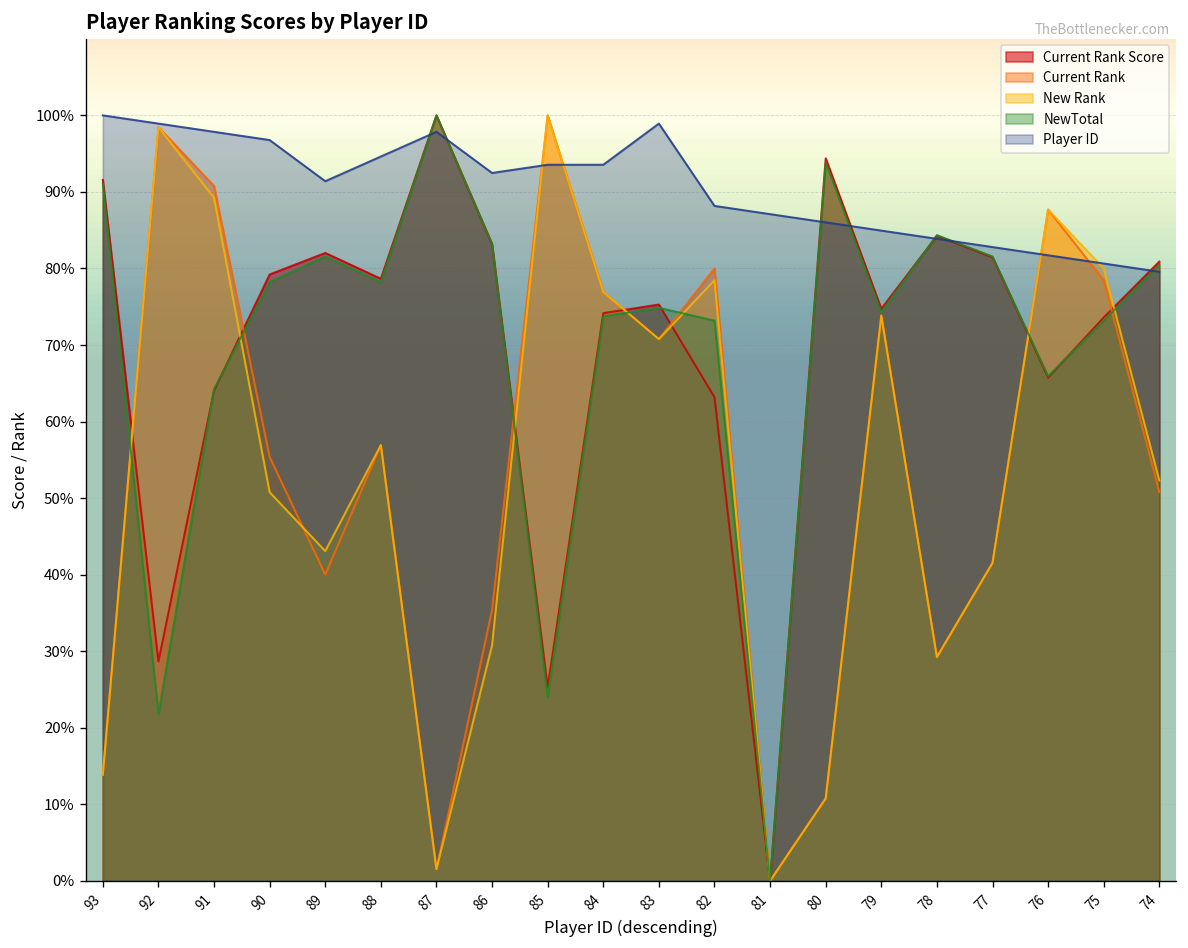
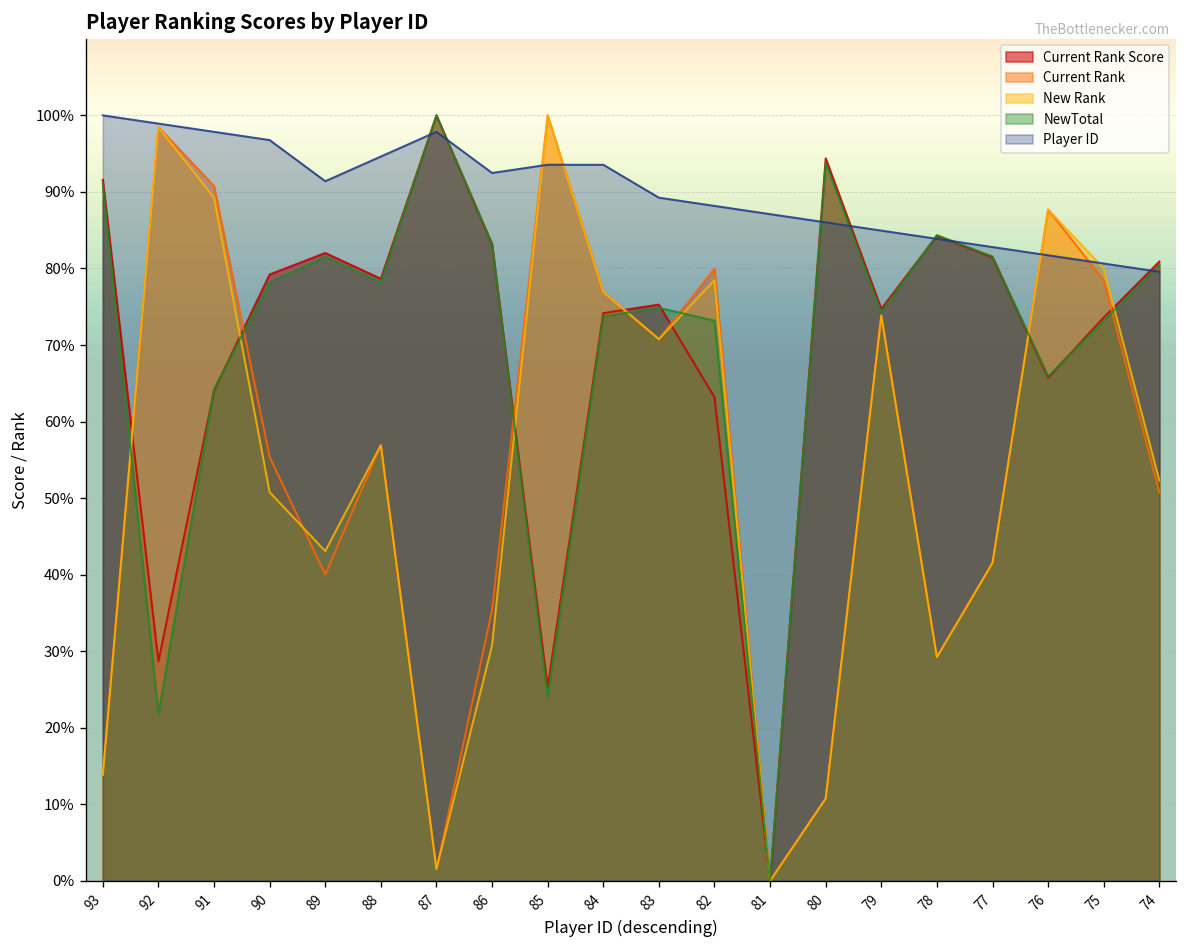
Player ID, 83: 99% -> 89%
